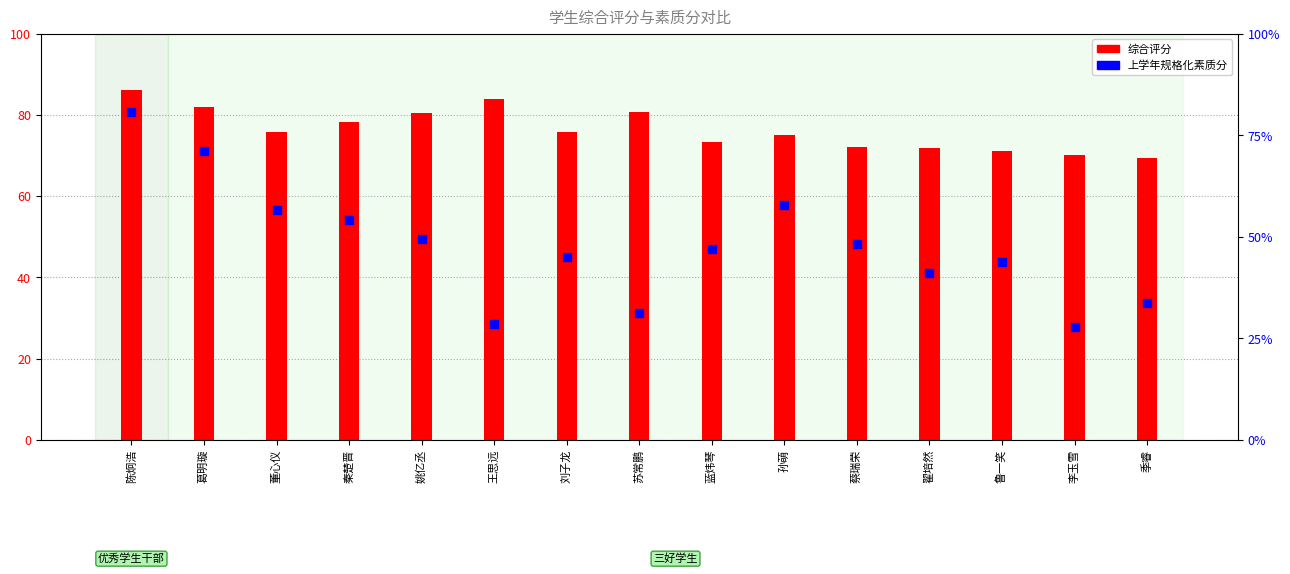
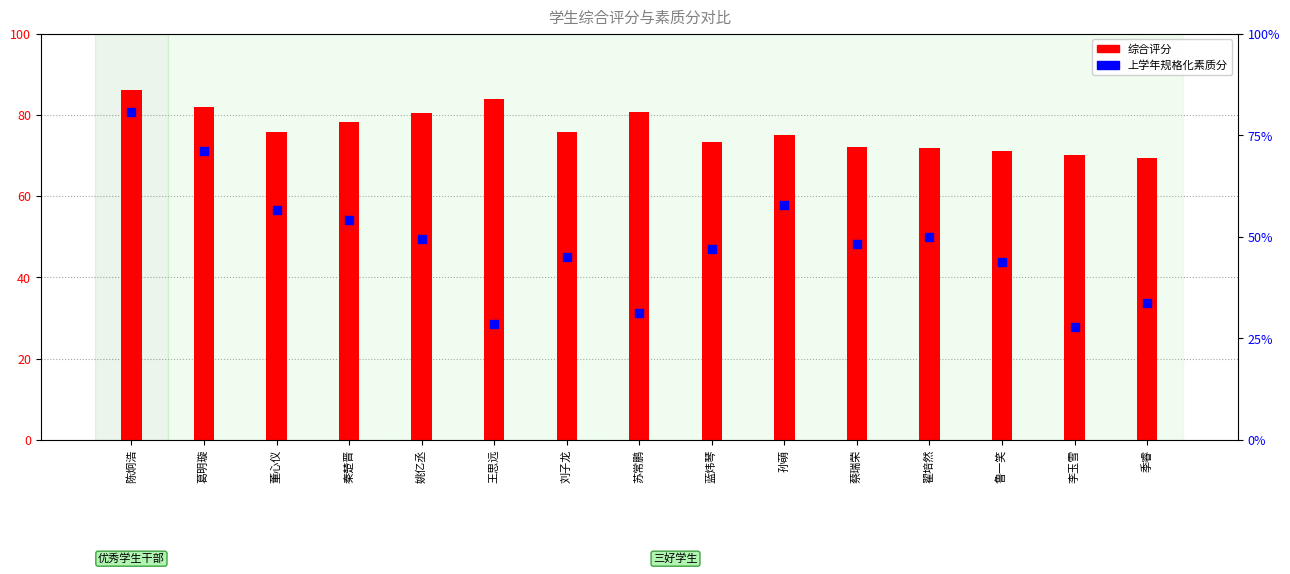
上学年规格化素质分, 翟培然: 41% -> 50%
